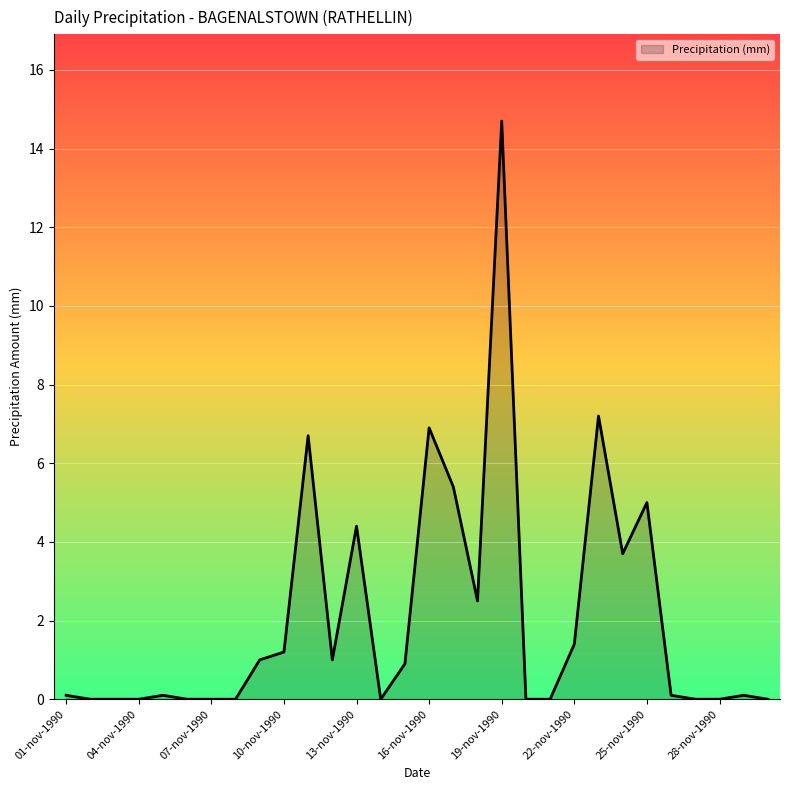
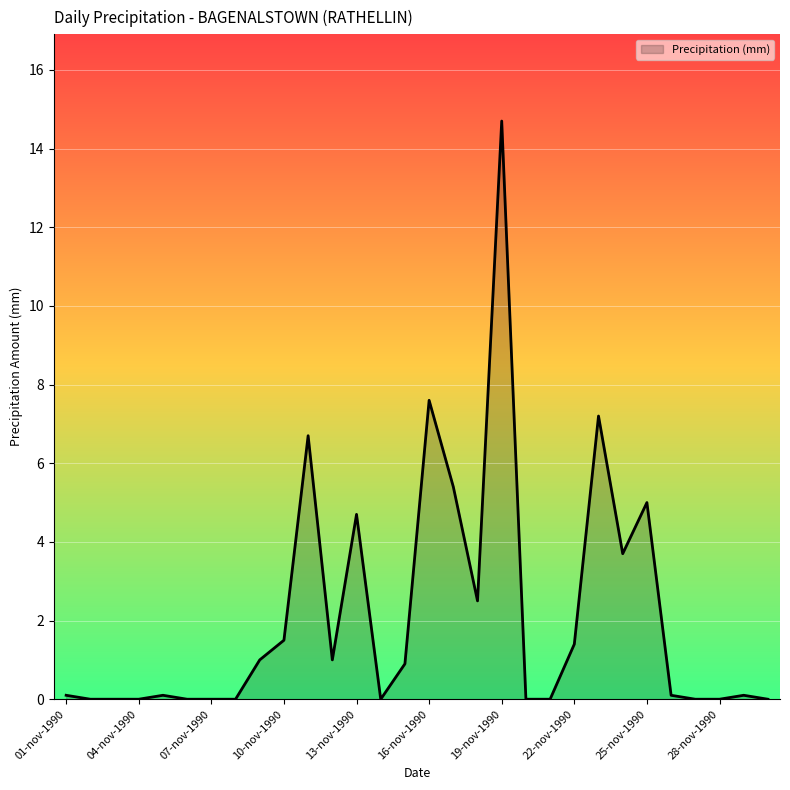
10-nov-1990: 1.2 -> 1.5
13-nov-1990: 4.4 -> 4.7
16-nov-1990: 6.9 -> 7.6
